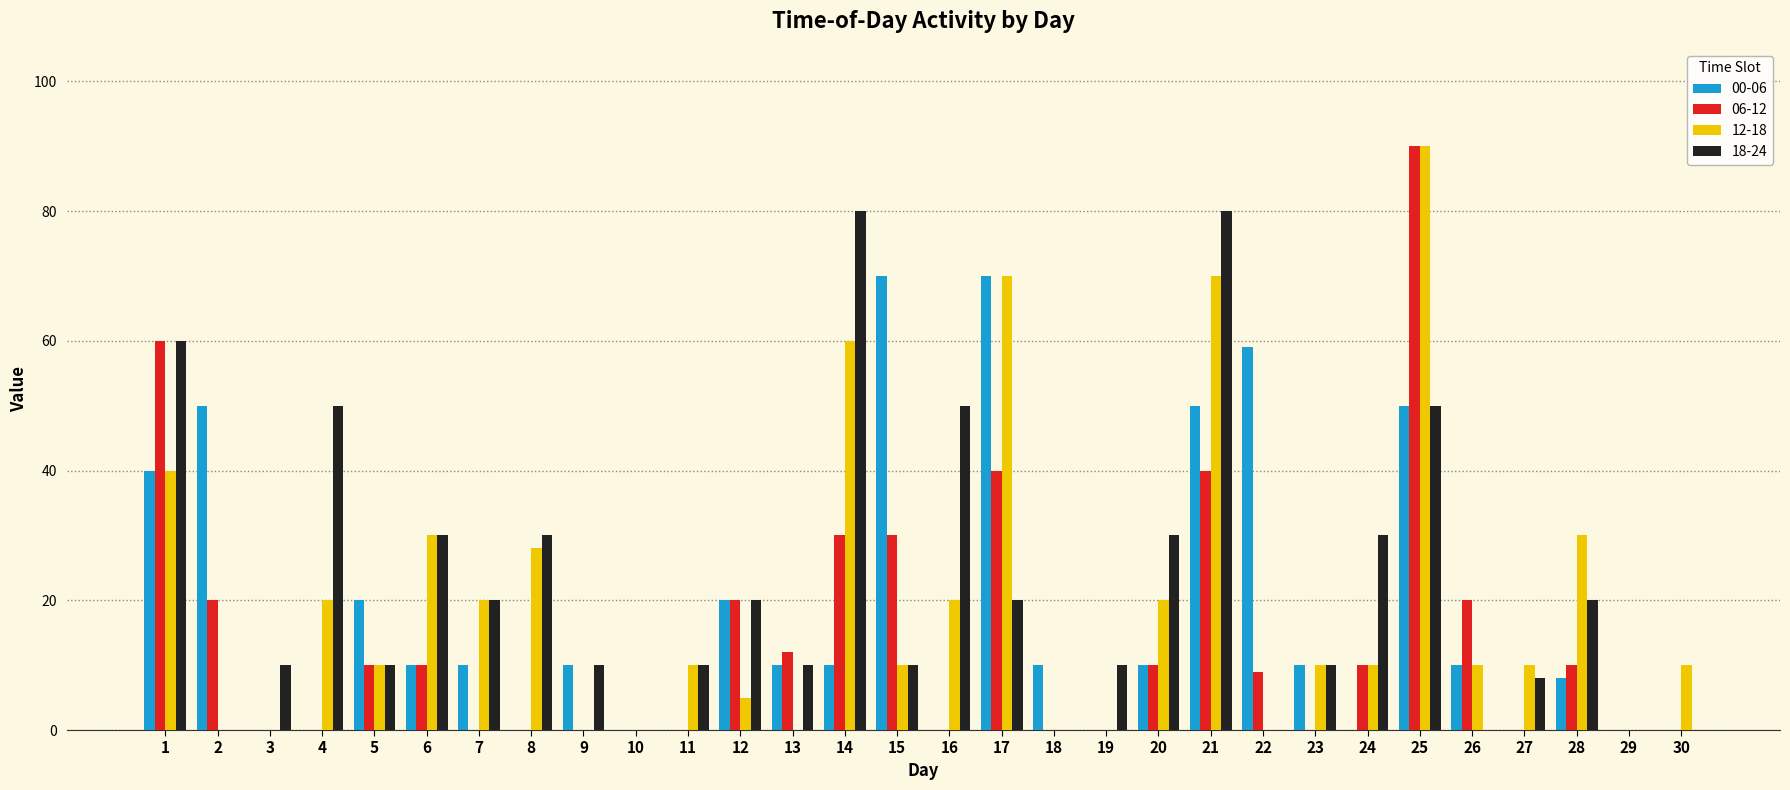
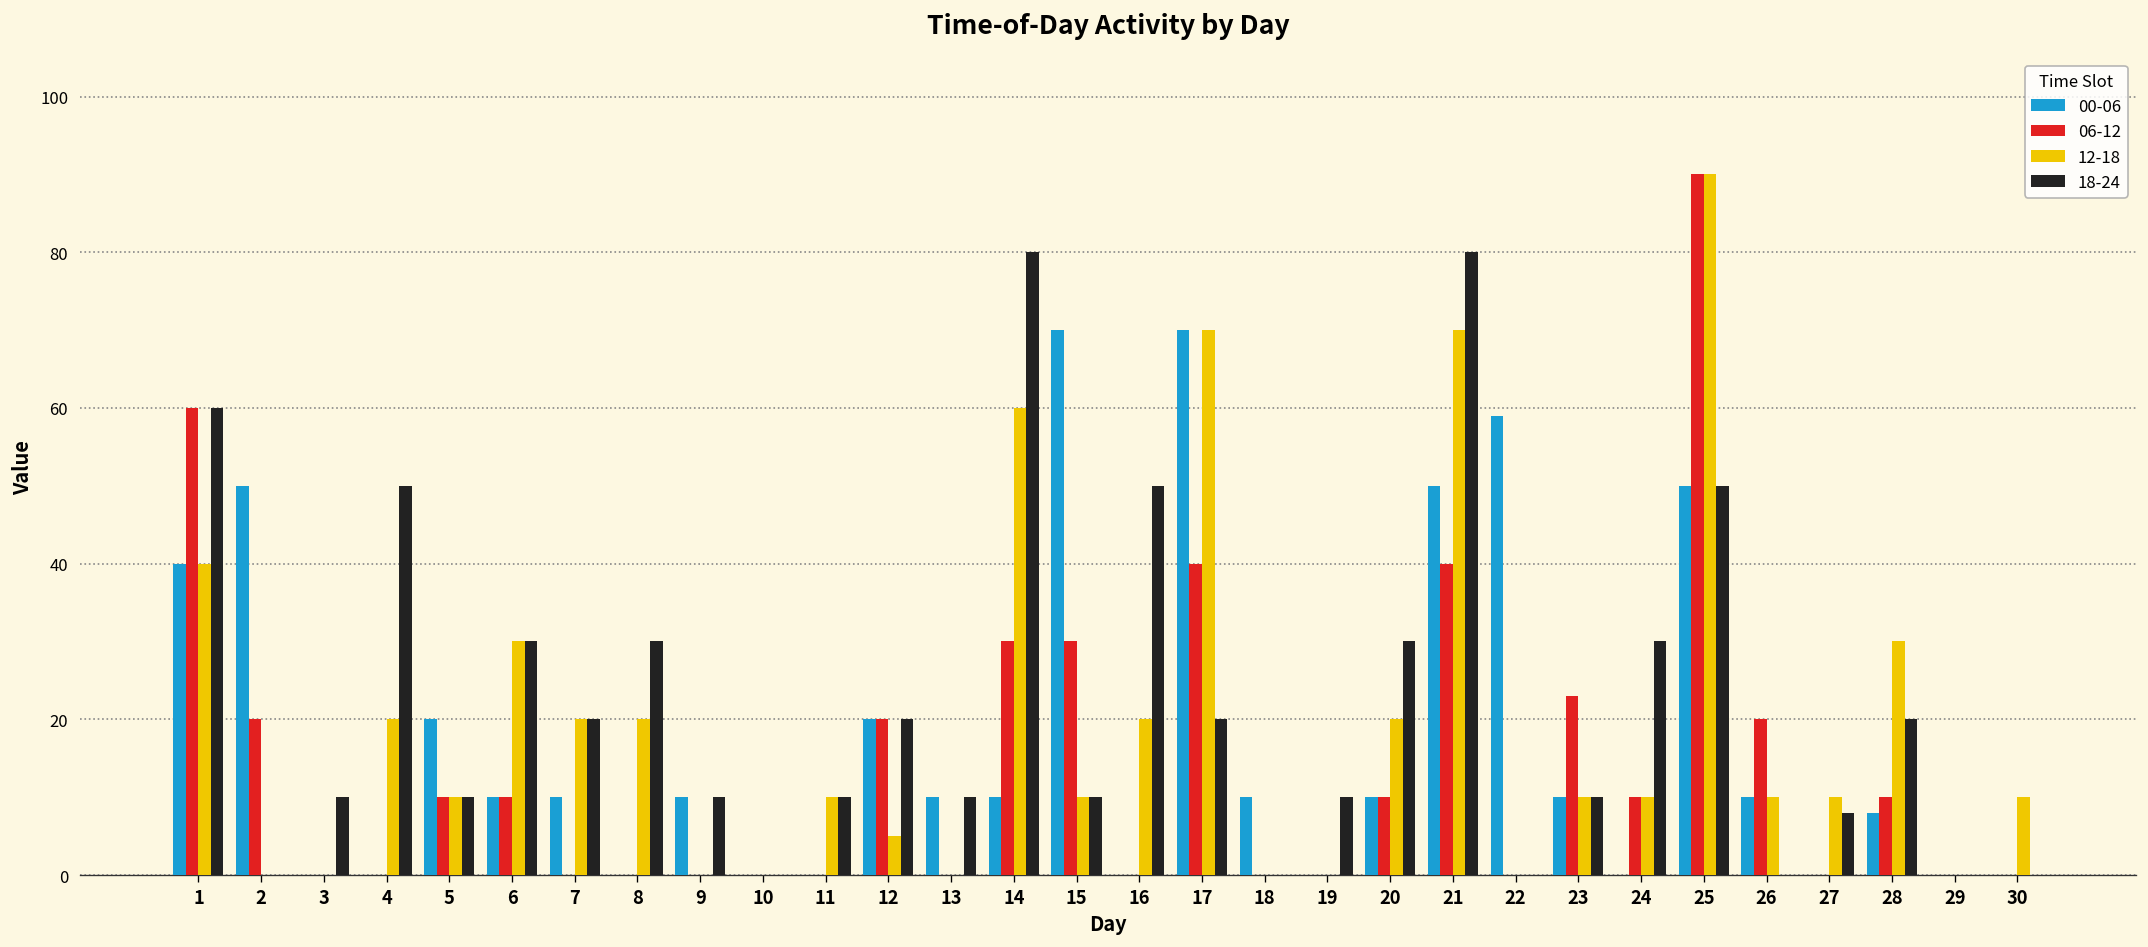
12-18, 8: 28 -> 20
06-12, 13: 12 -> 0
06-12, 22: 9 -> 0
06-12, 23: 0 -> 23
